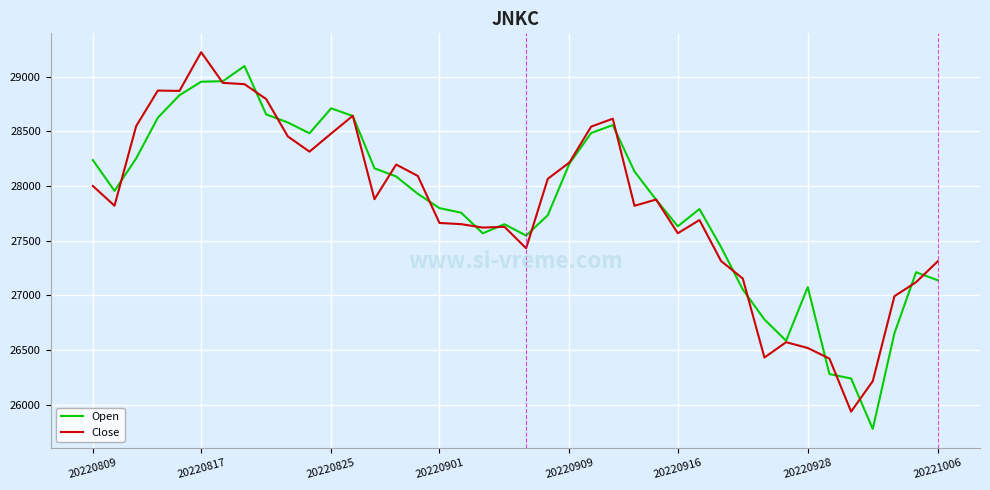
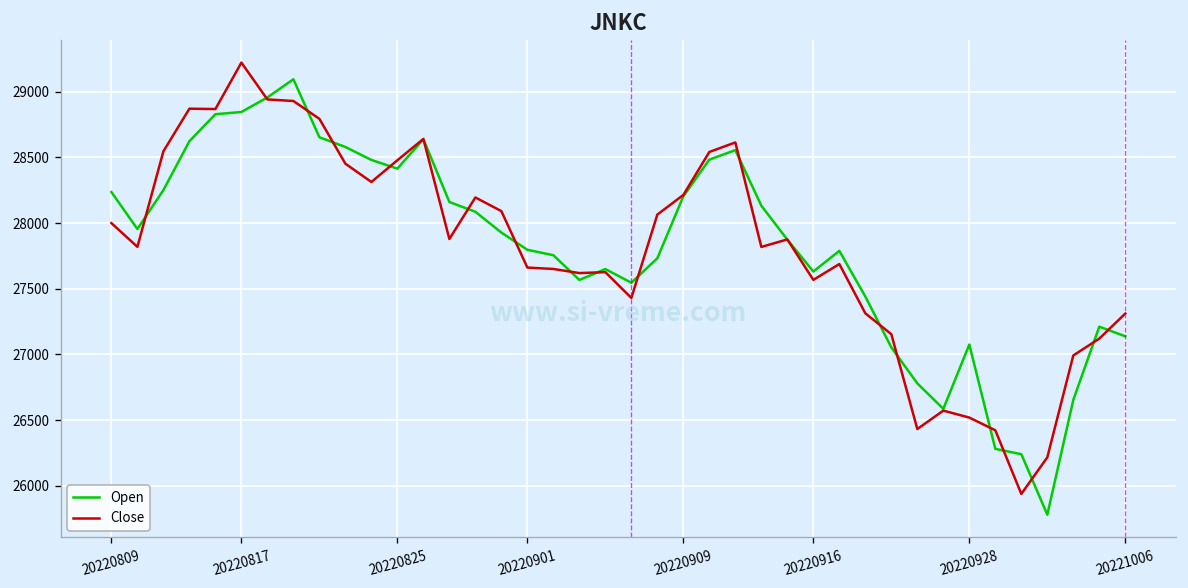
Open, 20220817: 28950 -> 28850
Open, 20220825: 28710 -> 28420
